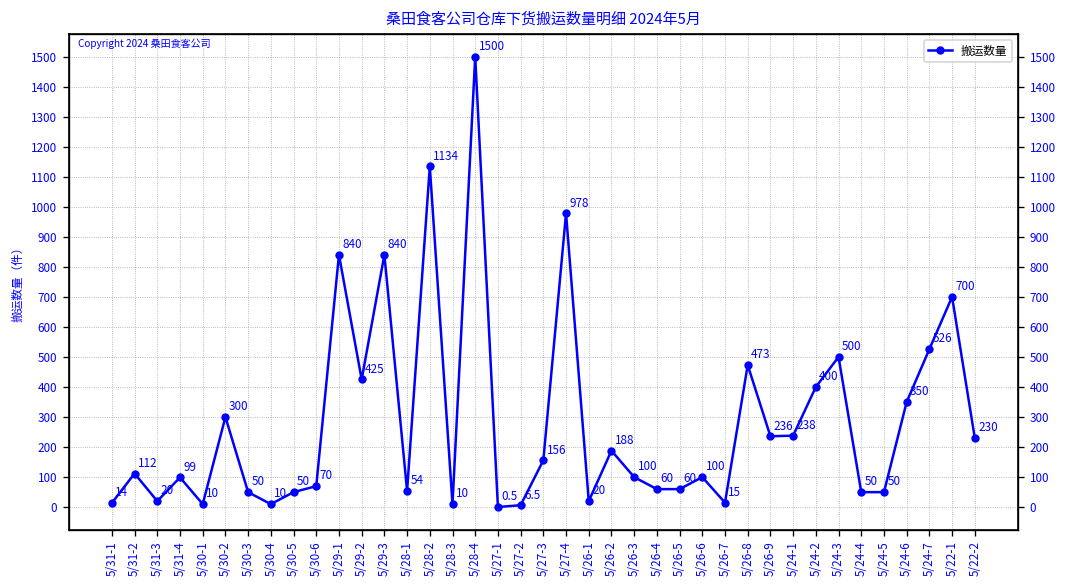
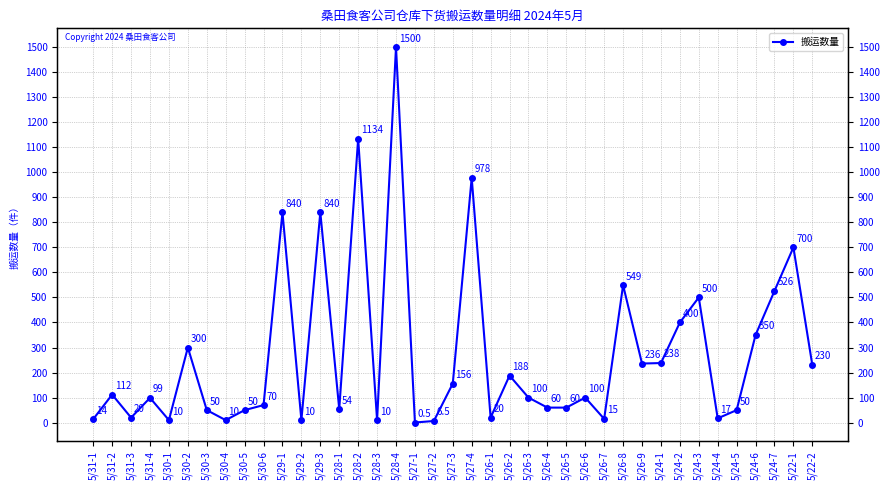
5/29-2: 425 -> 10
5/26-8: 473 -> 549
5/24-4: 50 -> 17
